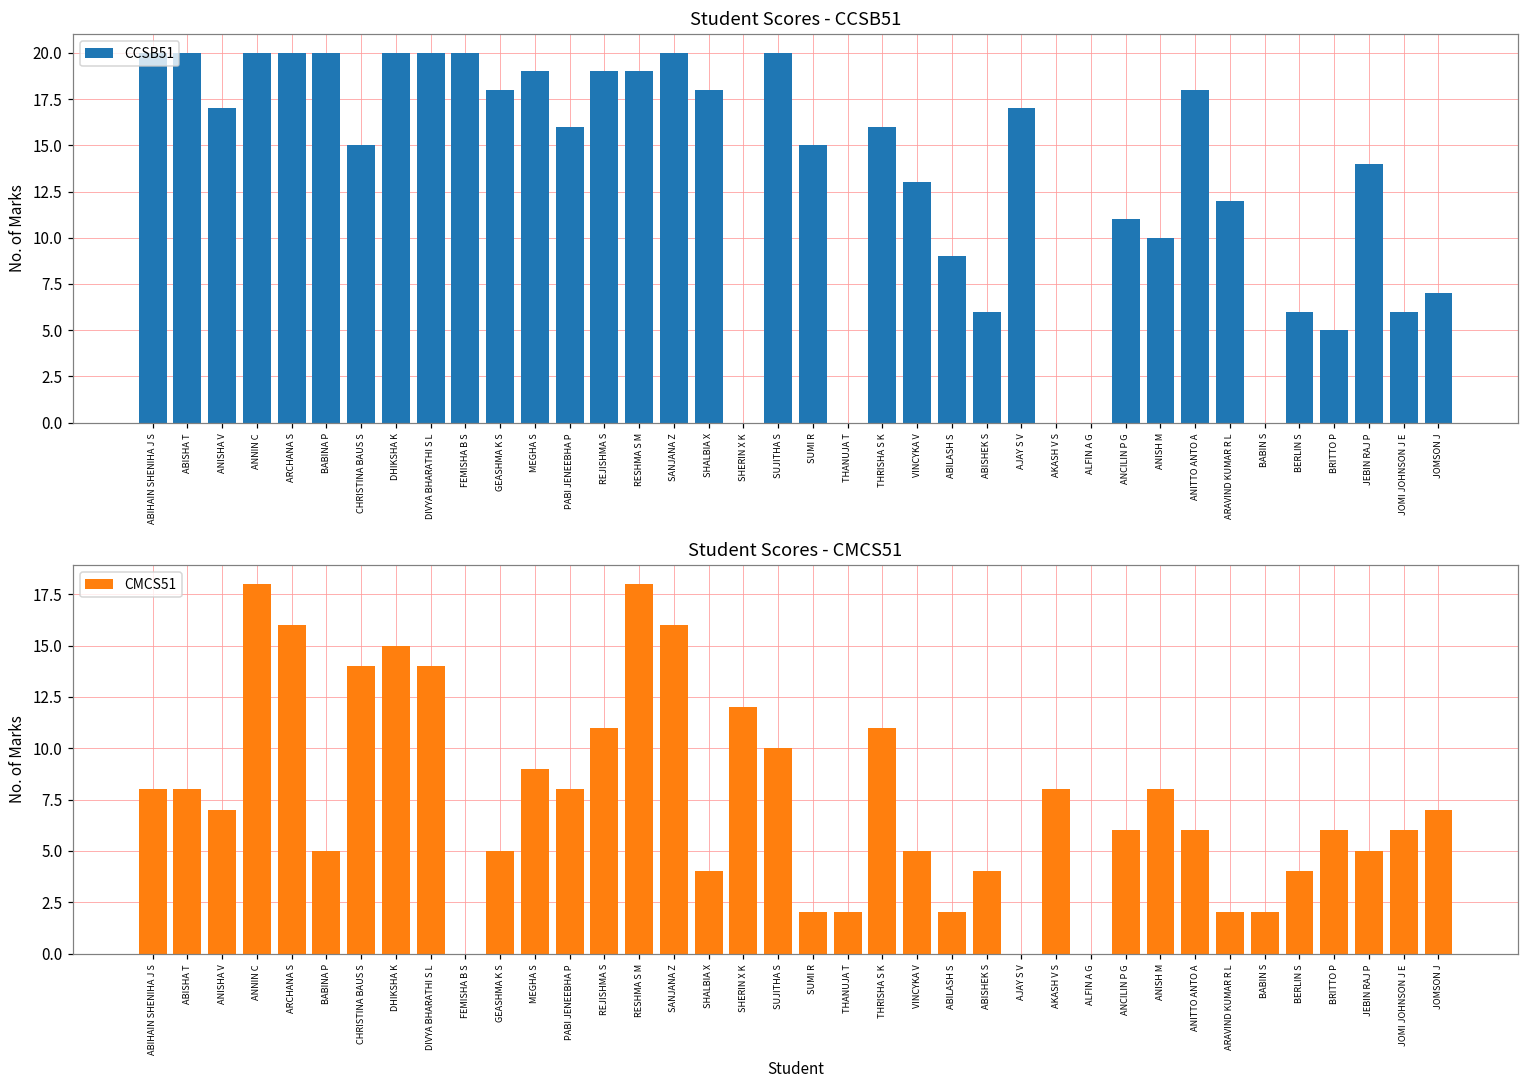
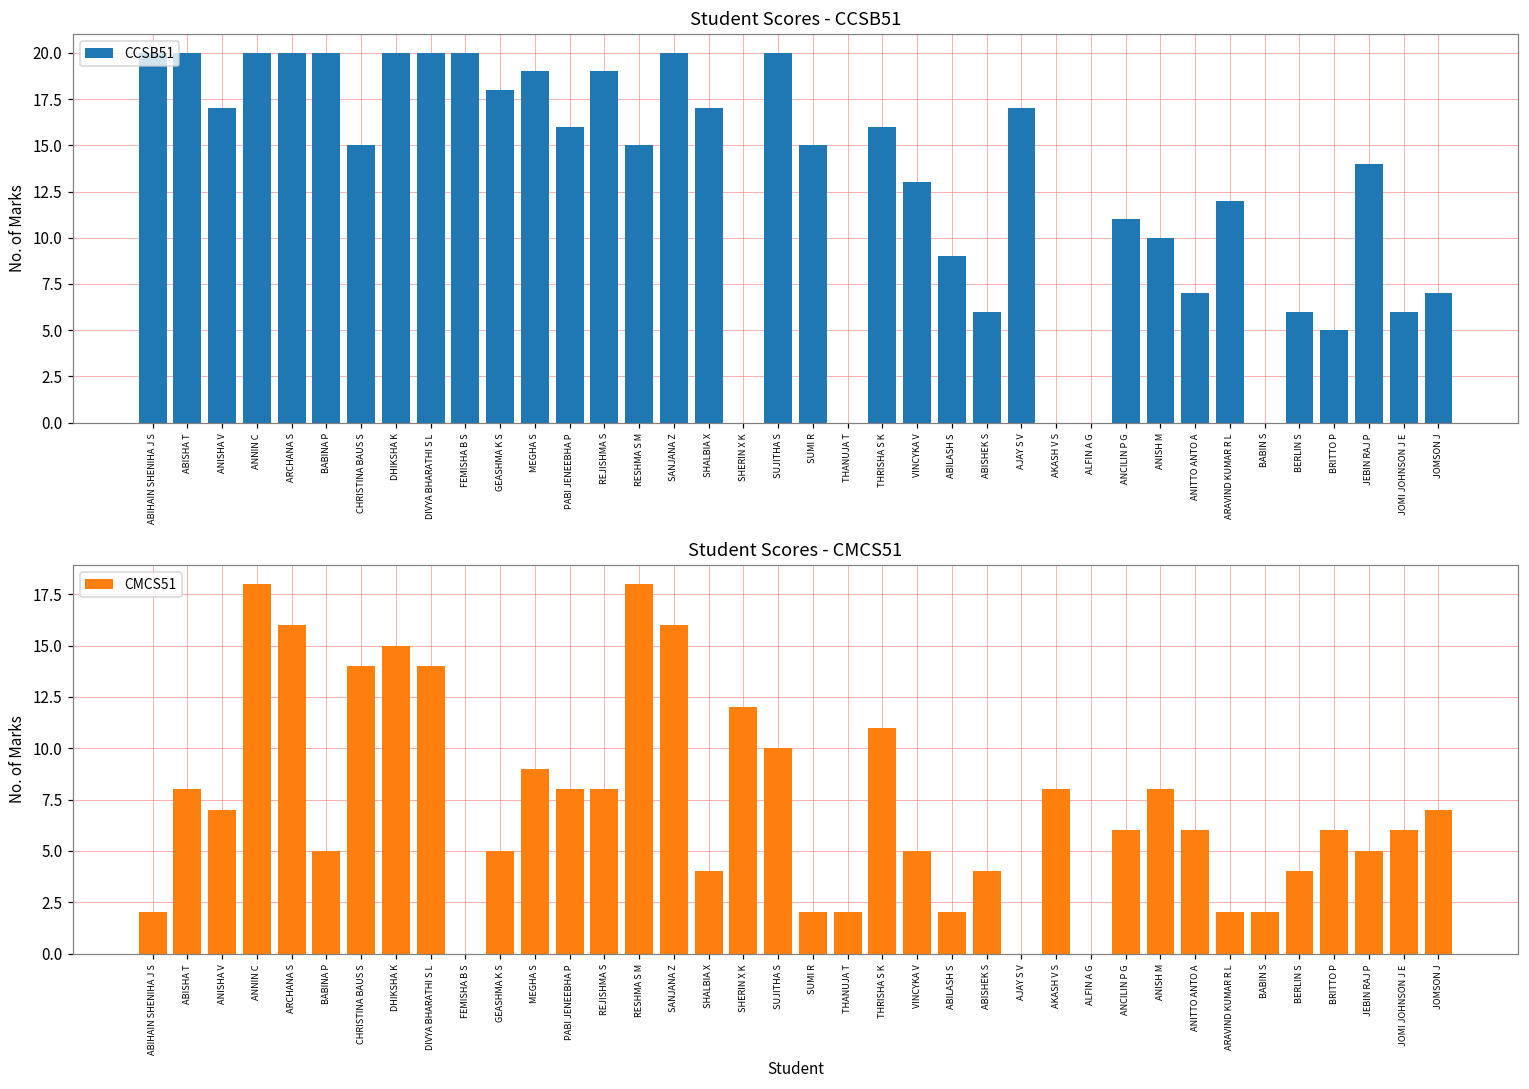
Student Scores - CCSB51, RESHMA S M: 19 -> 15
Student Scores - CCSB51, SHALBIA X: 18 -> 17
Student Scores - CCSB51, ANITTO ANTO A: 18 -> 7
Student Scores - CMCS51, ABIHAIN SHENIHA J S: 8 -> 2
Student Scores - CMCS51, REJISHMA S: 11 -> 8
